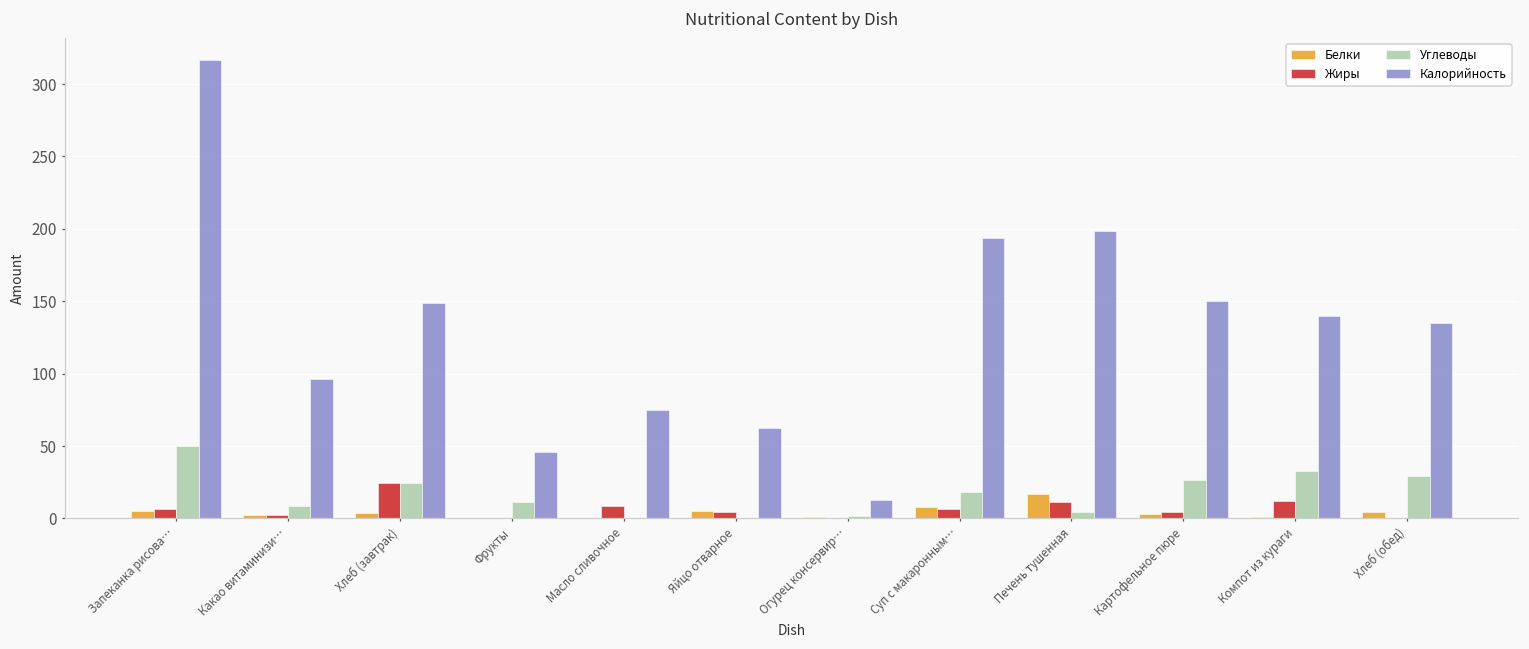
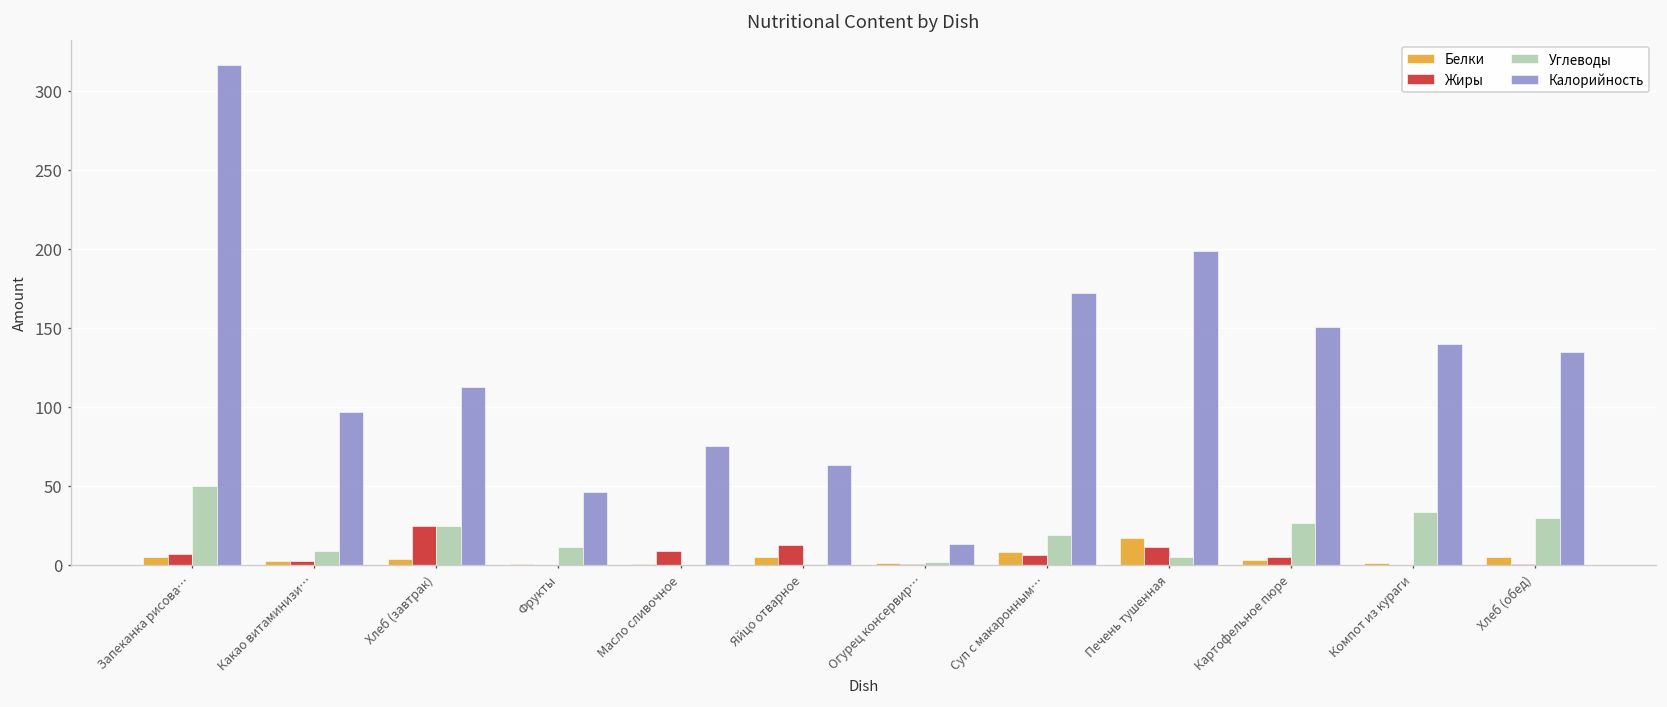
Калорийность, Хлеб (завтрак): 149 -> 112
Жиры, Яйцо отварное: 5 -> 12
Калорийность, Суп с макаронным…: 193 -> 172
Жиры, Компот из кураги: 12 -> 0
